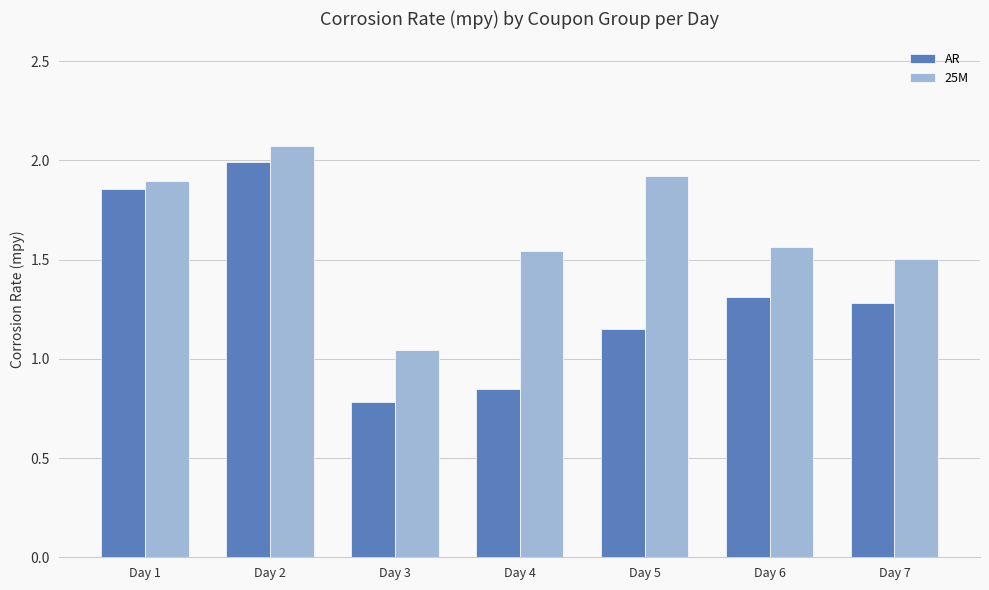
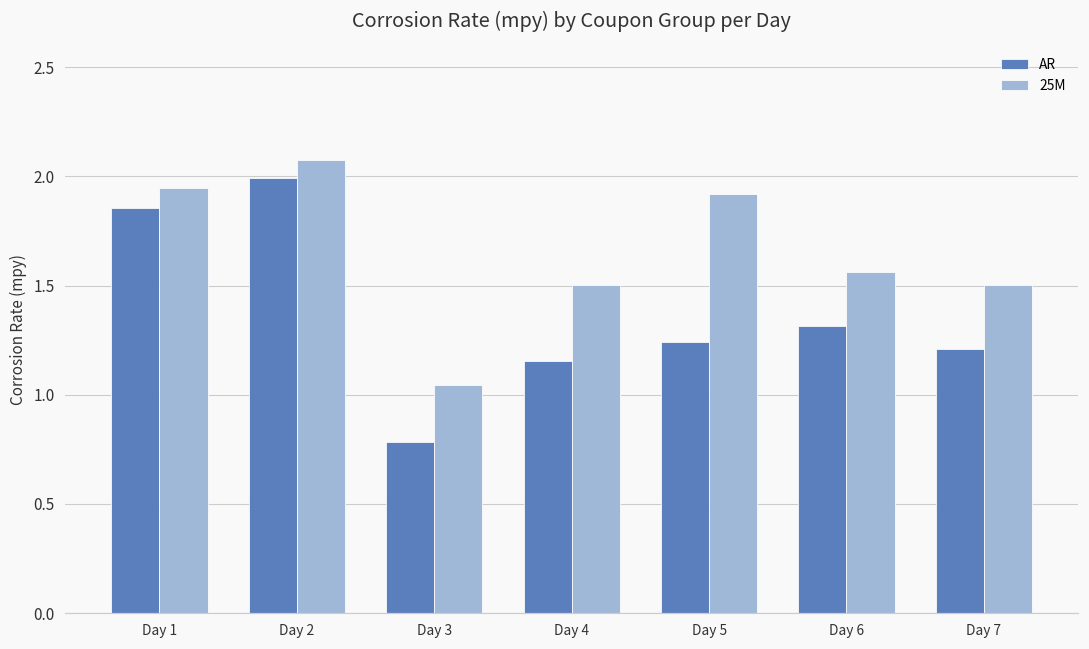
25M, Day 1: 1.90 -> 1.95
AR, Day 4: 0.85 -> 1.15
25M, Day 4: 1.55 -> 1.50
AR, Day 5: 1.15 -> 1.24
AR, Day 7: 1.28 -> 1.21
